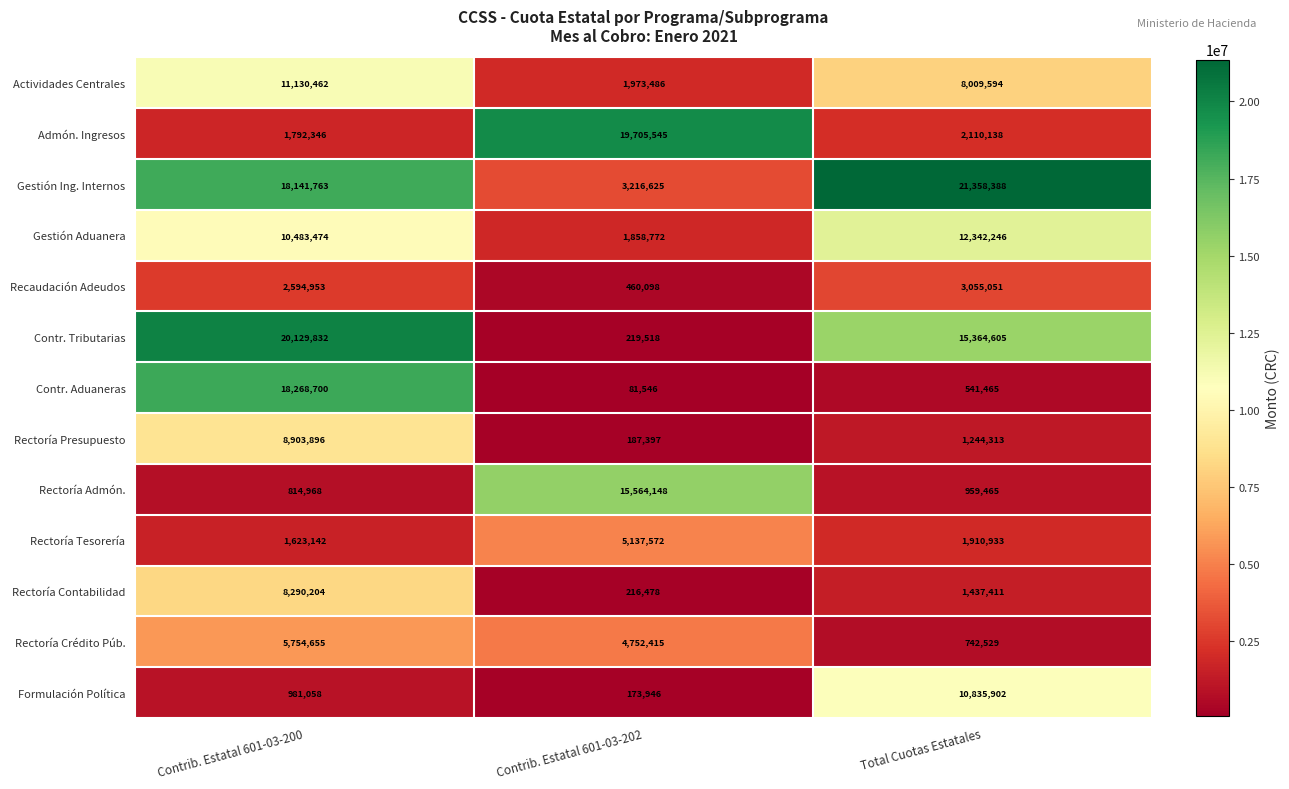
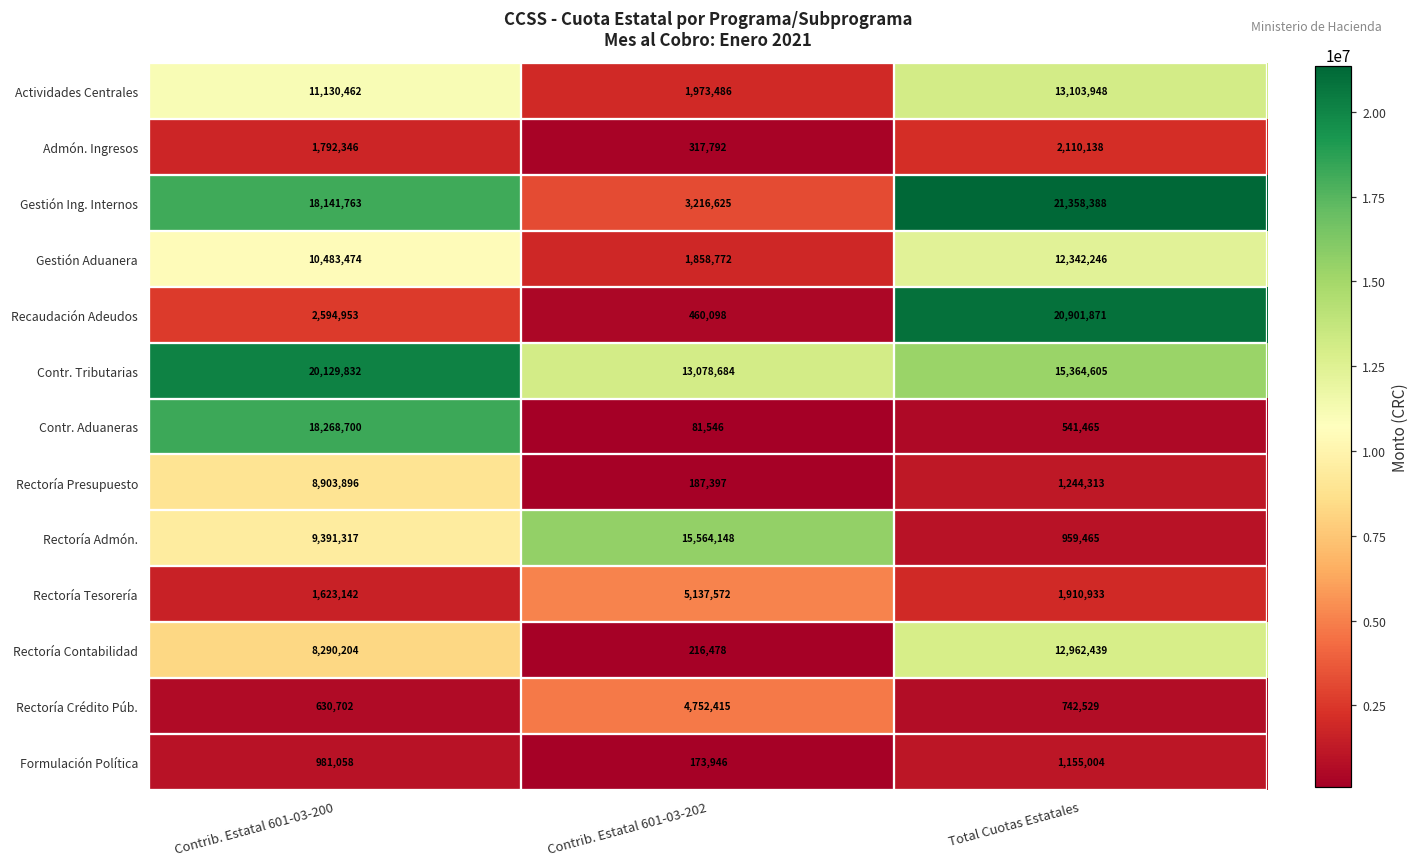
Actividades Centrales, Total Cuotas Estatales: 8,009,594 -> 13,103,948
Admón. Ingresos, Contrib. Estatal 601-03-202: 19,705,545 -> 317,792
Recaudación Adeudos, Total Cuotas Estatales: 3,055,051 -> 20,901,871
Contr. Tributarias, Contrib. Estatal 601-03-202: 219,518 -> 13,078,684
Rectoría Admón., Contrib. Estatal 601-03-200: 814,968 -> 9,391,317
Rectoría Contabilidad, Total Cuotas Estatales: 1,437,411 -> 12,962,439
Rectoría Crédito Púb., Contrib. Estatal 601-03-200: 5,754,655 -> 630,702
Formulación Política, Total Cuotas Estatales: 10,835,902 -> 1,155,004
